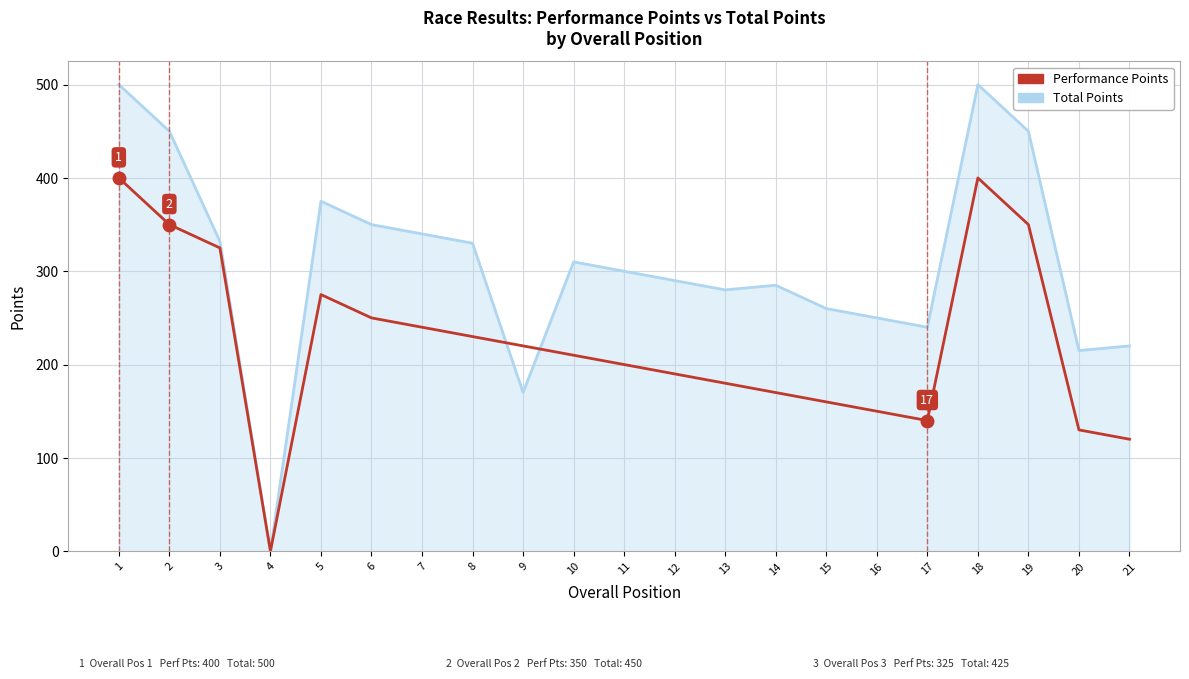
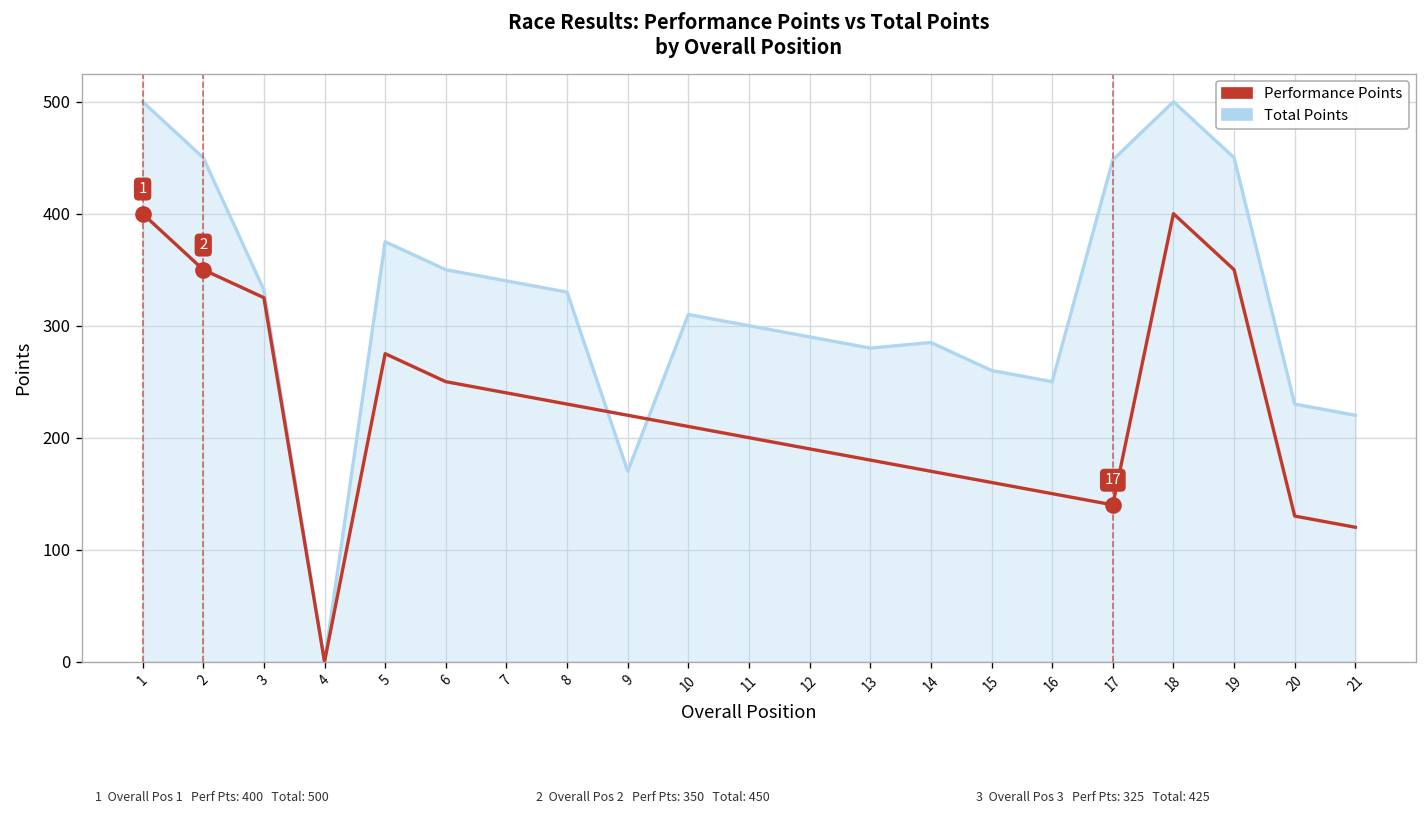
Total Points, 17: 240 -> 450
Total Points, 20: 220 -> 230
